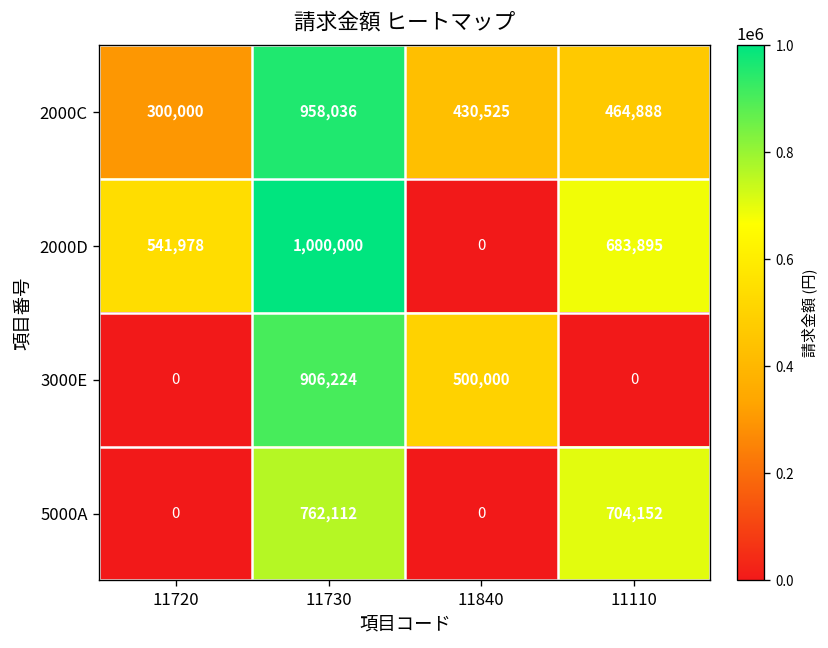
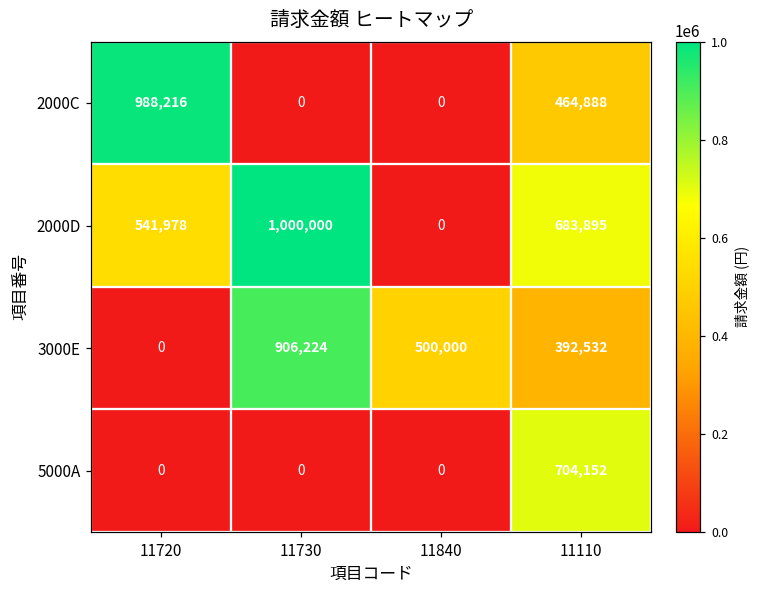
2000C, 11720: 300,000 -> 988,216
2000C, 11730: 958,036 -> 0
2000C, 11840: 430,525 -> 0
3000E, 11110: 0 -> 392,532
5000A, 11730: 762,112 -> 0
